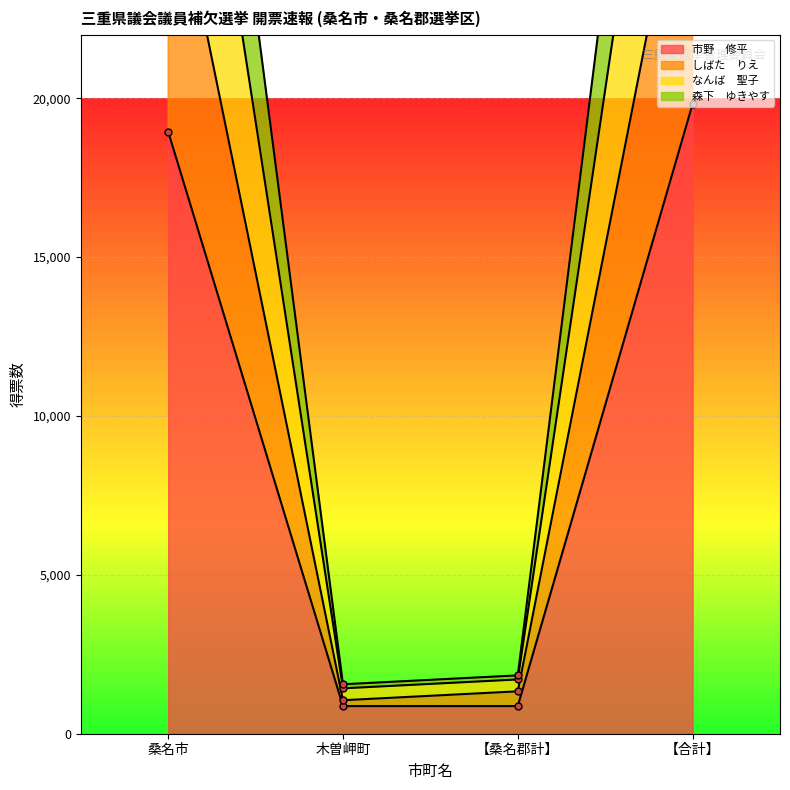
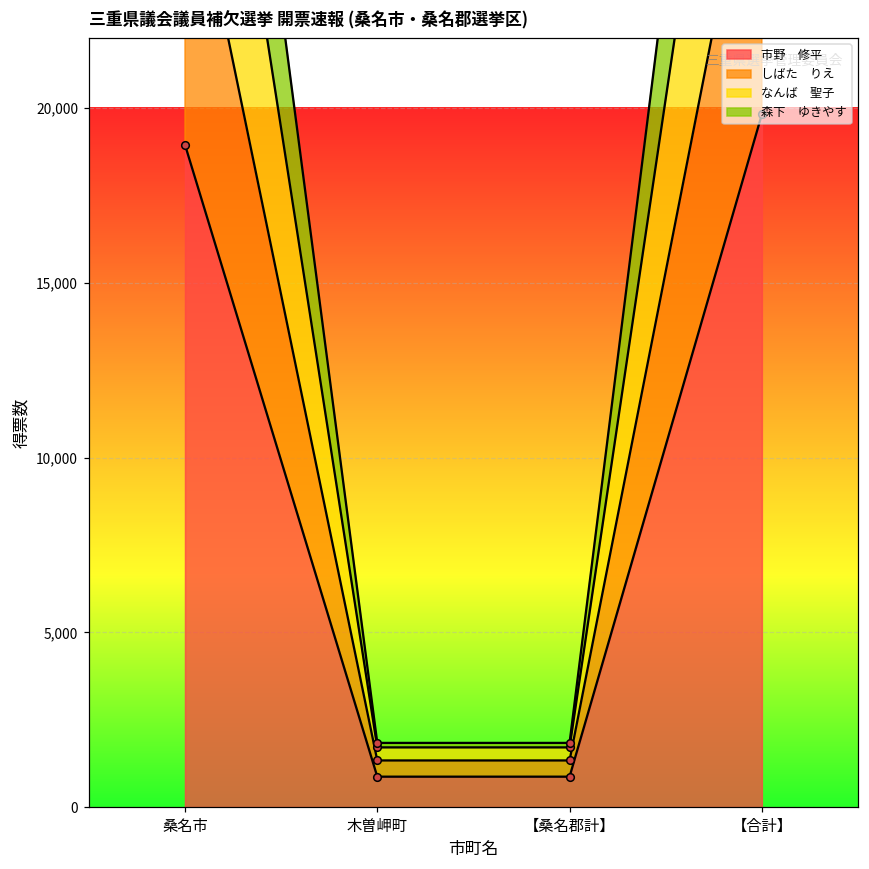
しばた りえ, 木曽岬町: 200 -> 500
